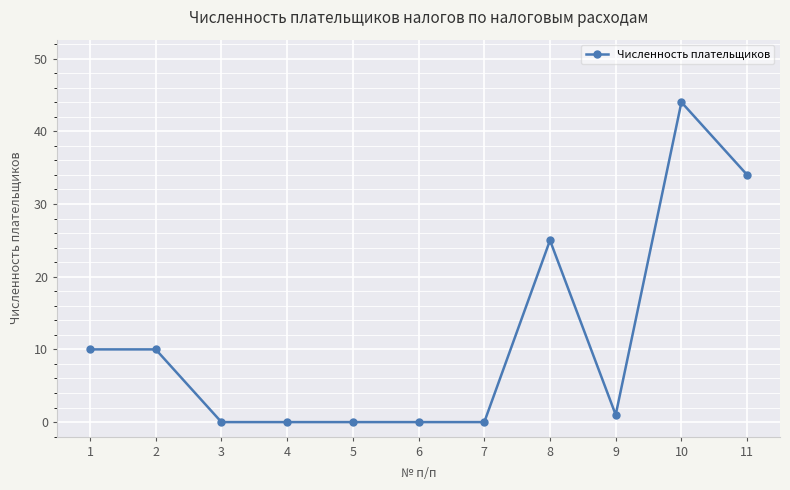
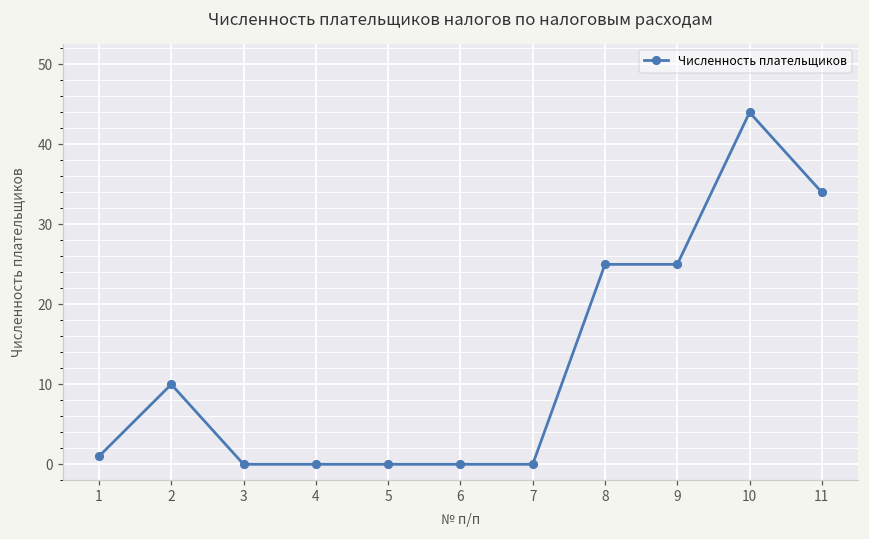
1: 10 -> 1
9: 1 -> 25
